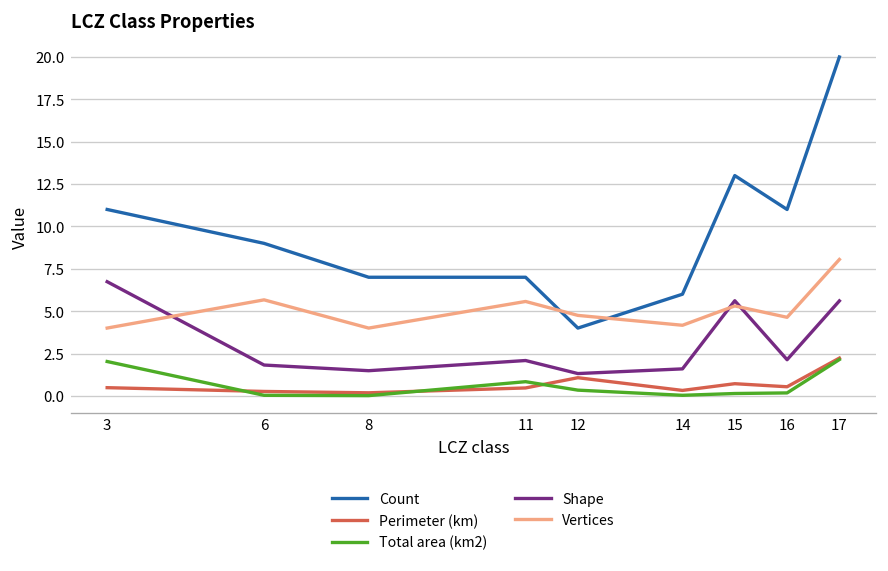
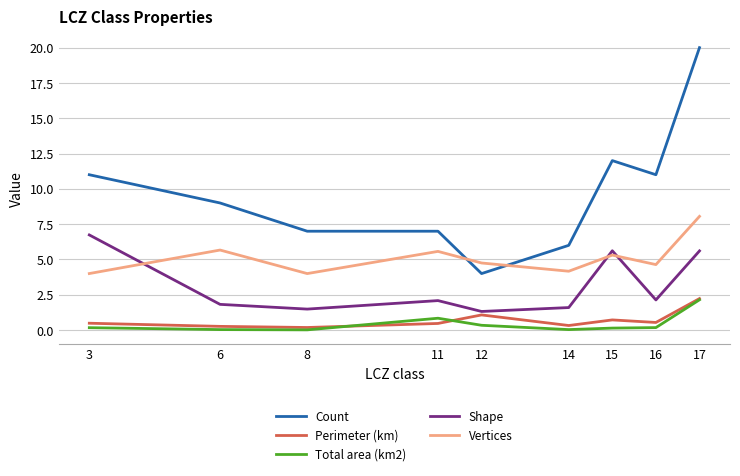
Total area (km2), 3: 2.0 -> 0.2
Count, 15: 13 -> 12
